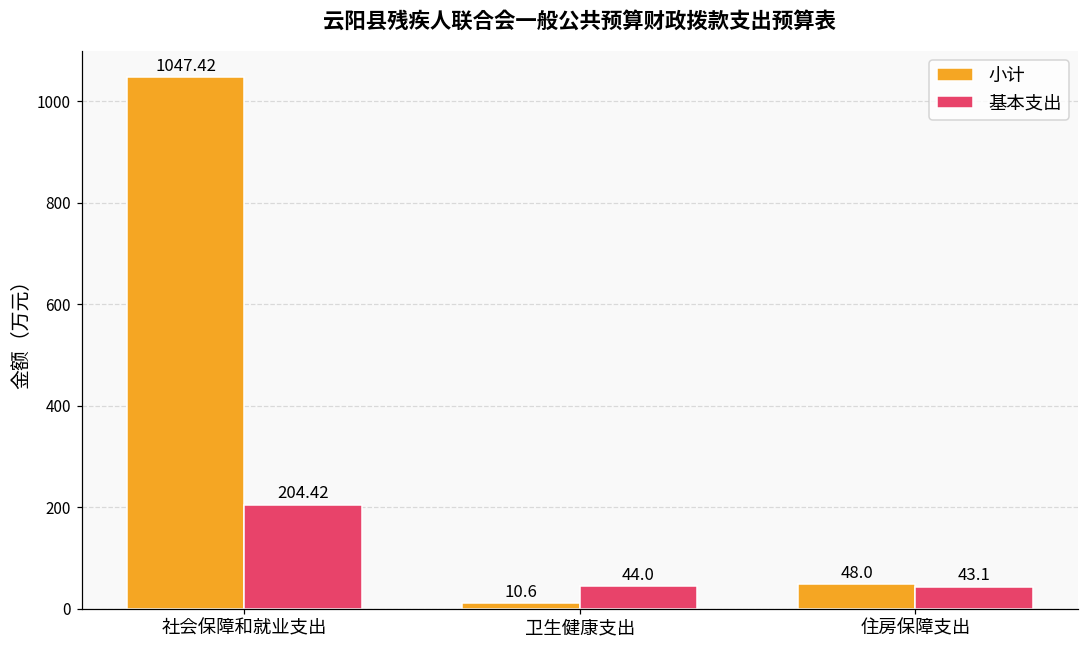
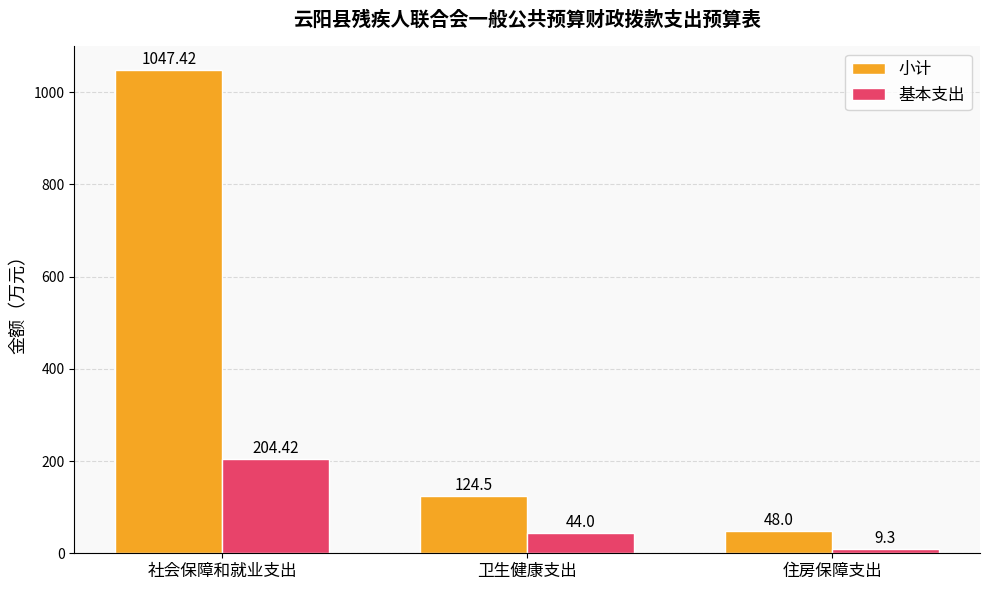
小计, 卫生健康支出: 10.6 -> 124.5
基本支出, 住房保障支出: 43.1 -> 9.3
